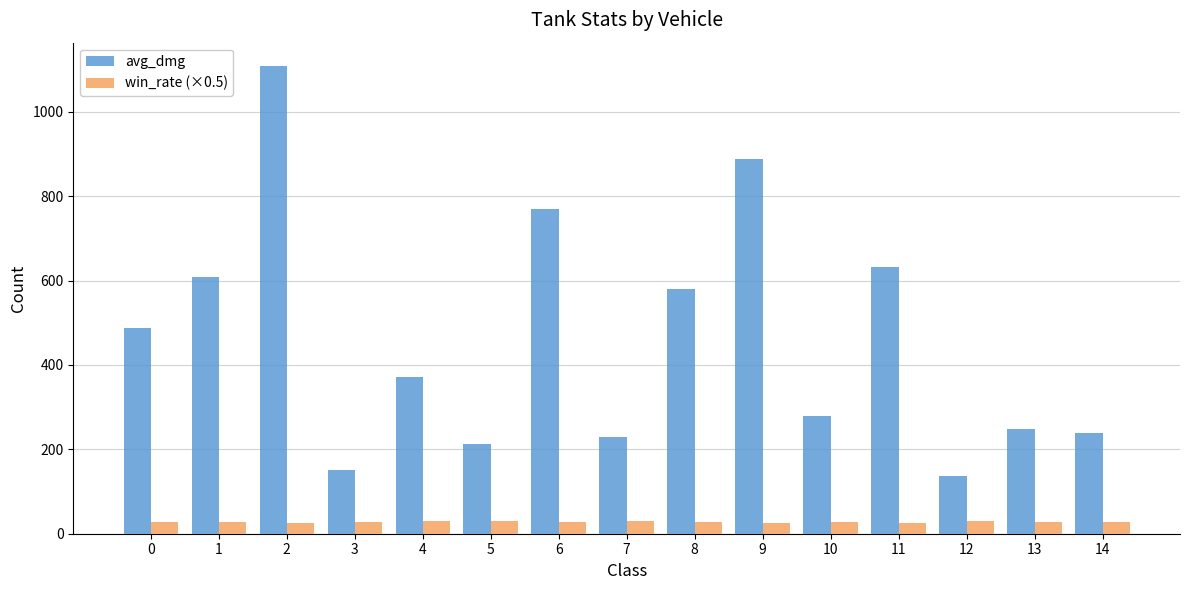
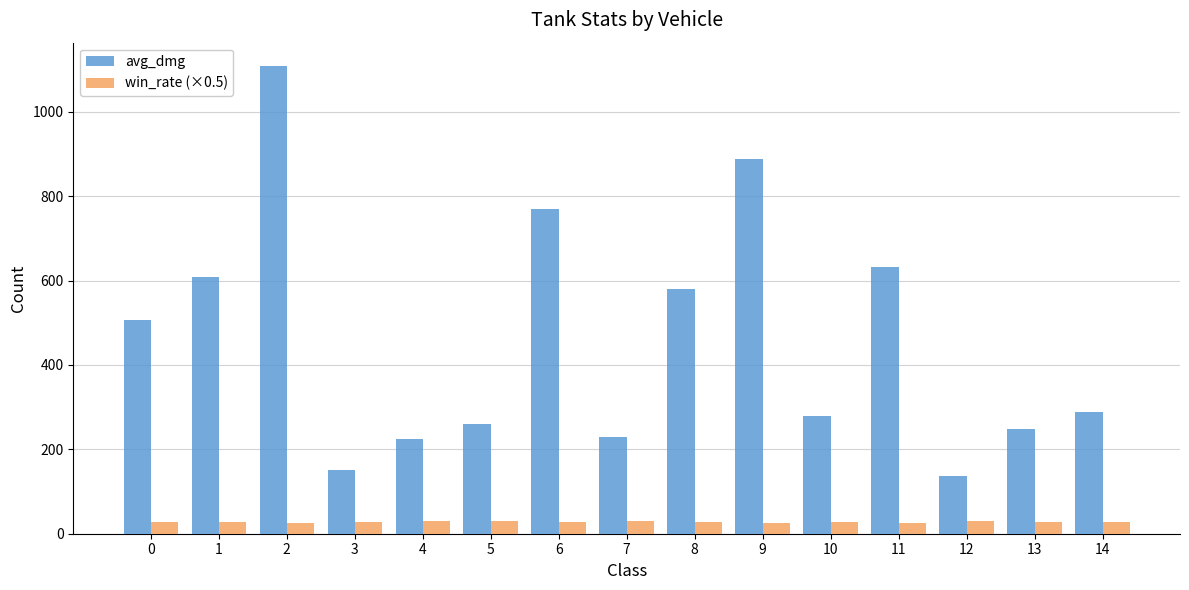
avg_dmg, 0: 490 -> 510
avg_dmg, 4: 370 -> 230
avg_dmg, 5: 210 -> 260
avg_dmg, 14: 240 -> 290
